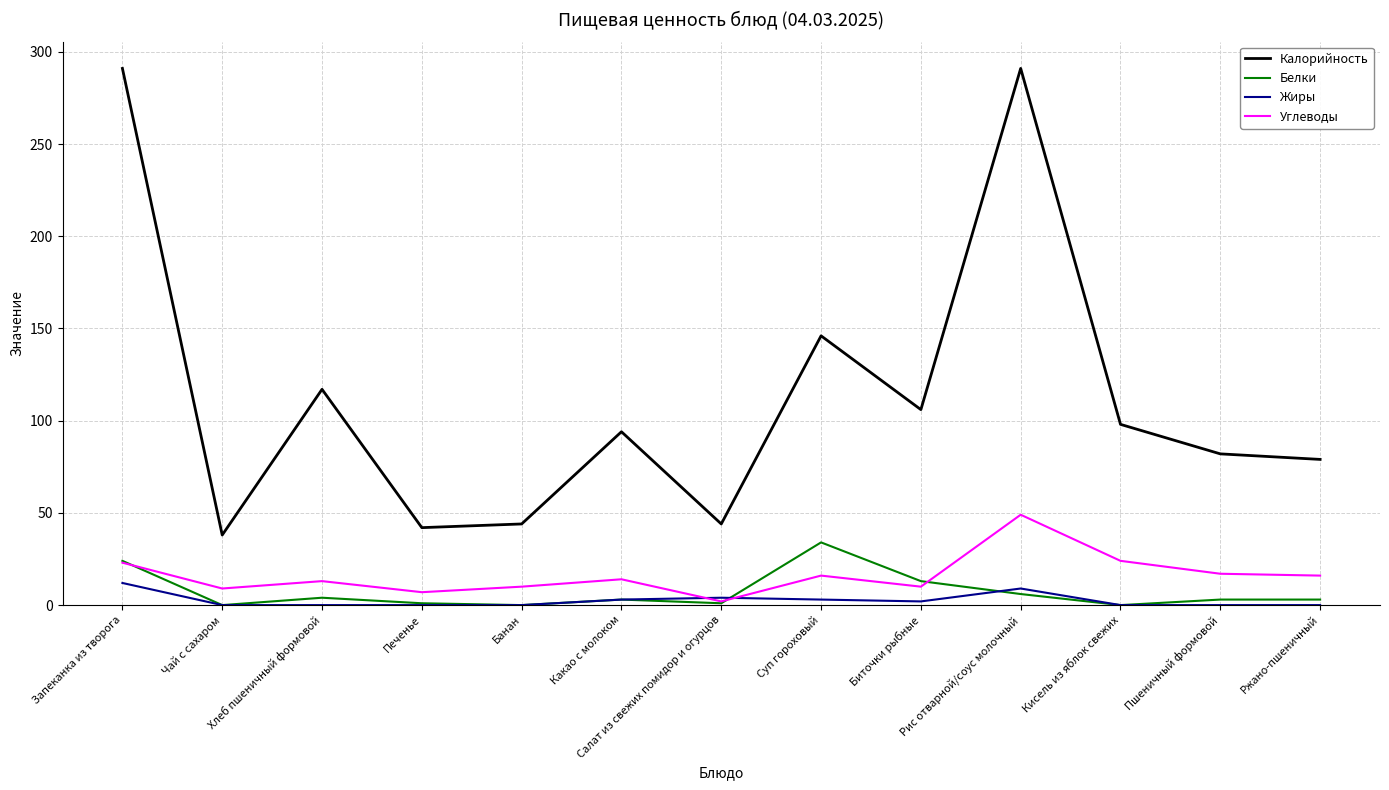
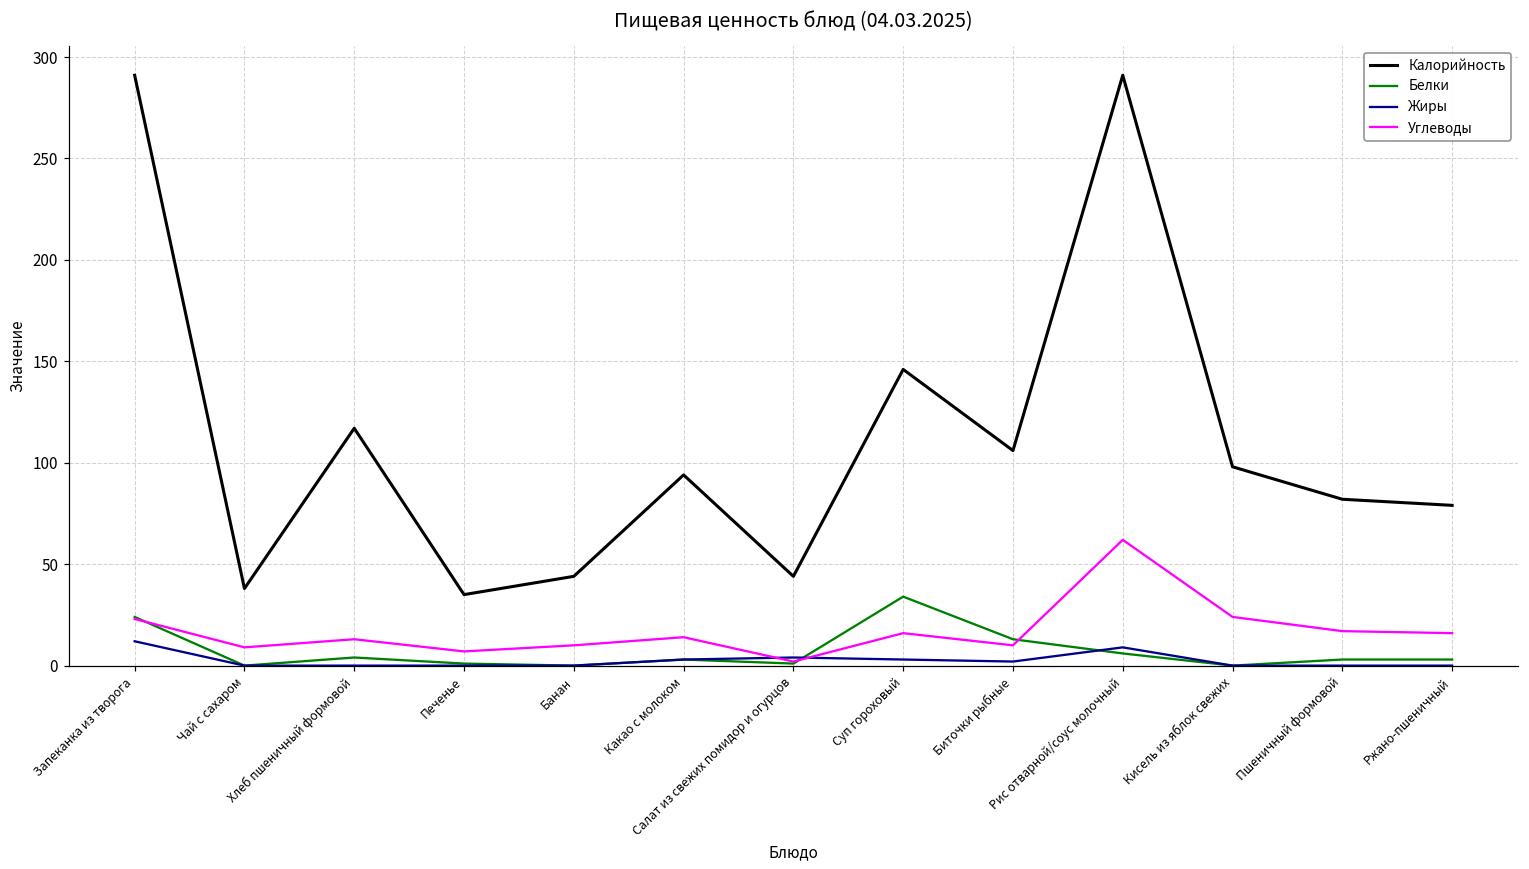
Калорийность, Печенье: 42 -> 35
Углеводы, Рис отварной/соус молочный: 49 -> 62
